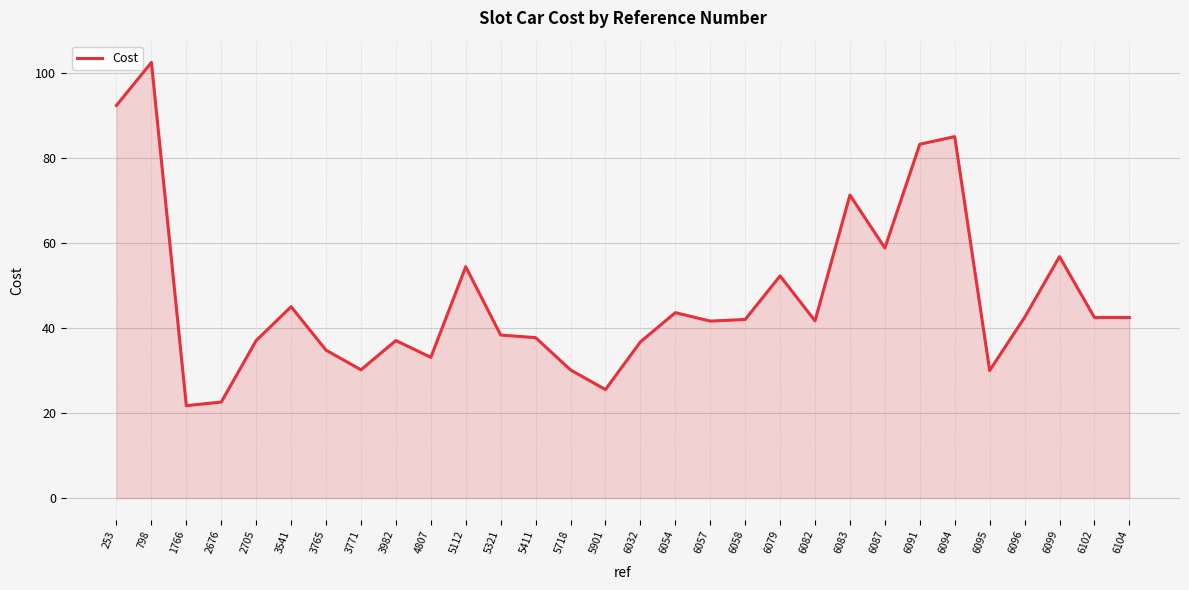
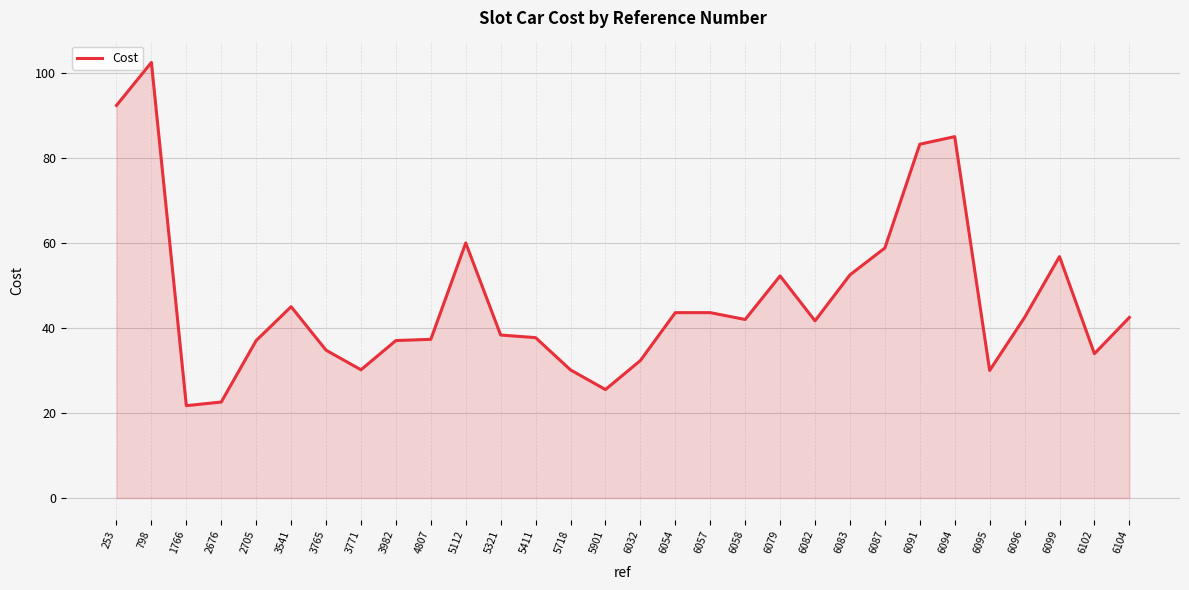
4807: 33 -> 37
5112: 54 -> 60
6032: 37 -> 32
6057: 42 -> 44
6083: 71 -> 52
6102: 42 -> 34
